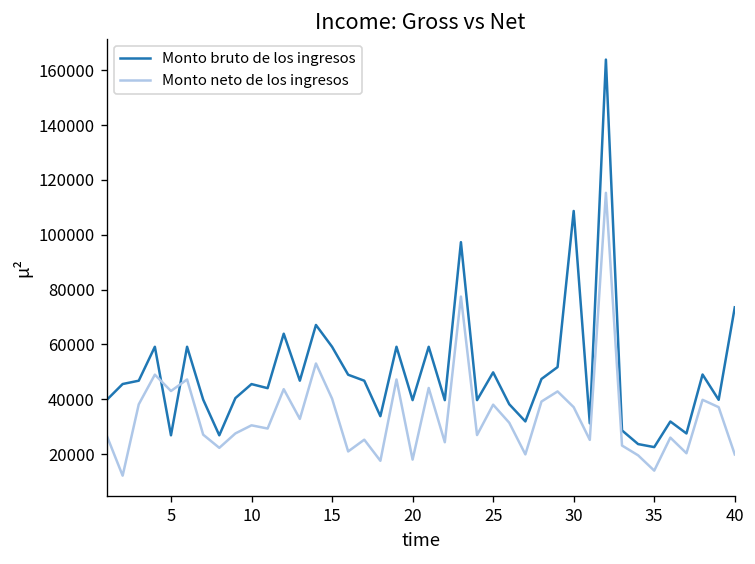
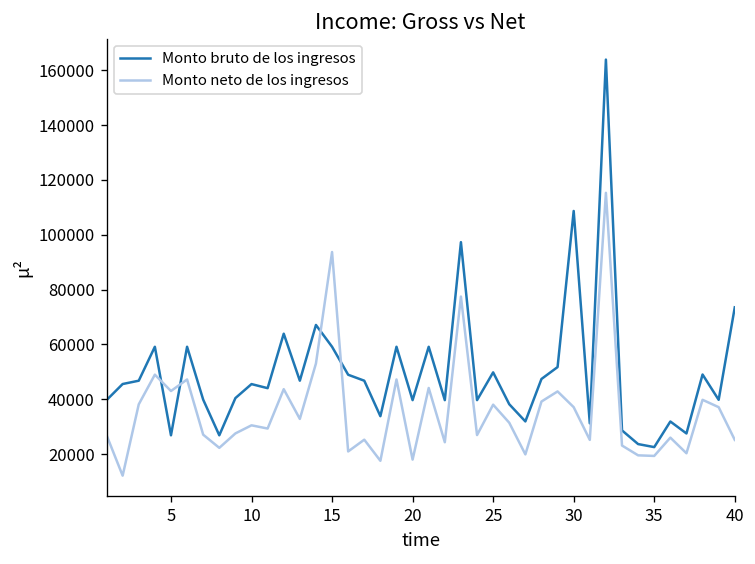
Monto neto de los ingresos, 15: 40000 -> 94000
Monto neto de los ingresos, 35: 14000 -> 19000
Monto neto de los ingresos, 40: 20000 -> 25000
